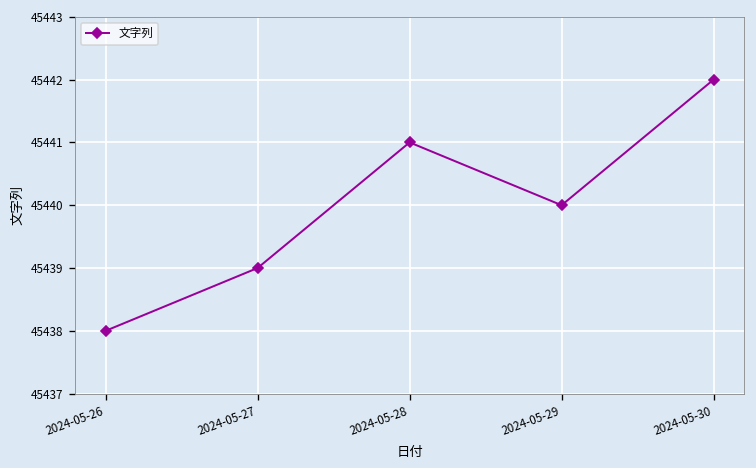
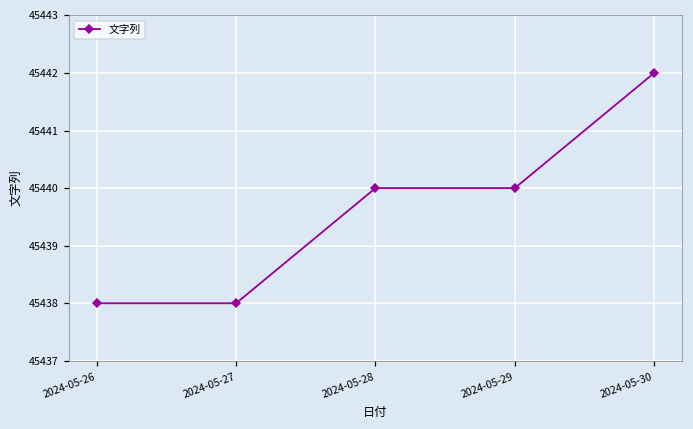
2024-05-27: 45439 -> 45438
2024-05-28: 45441 -> 45440
